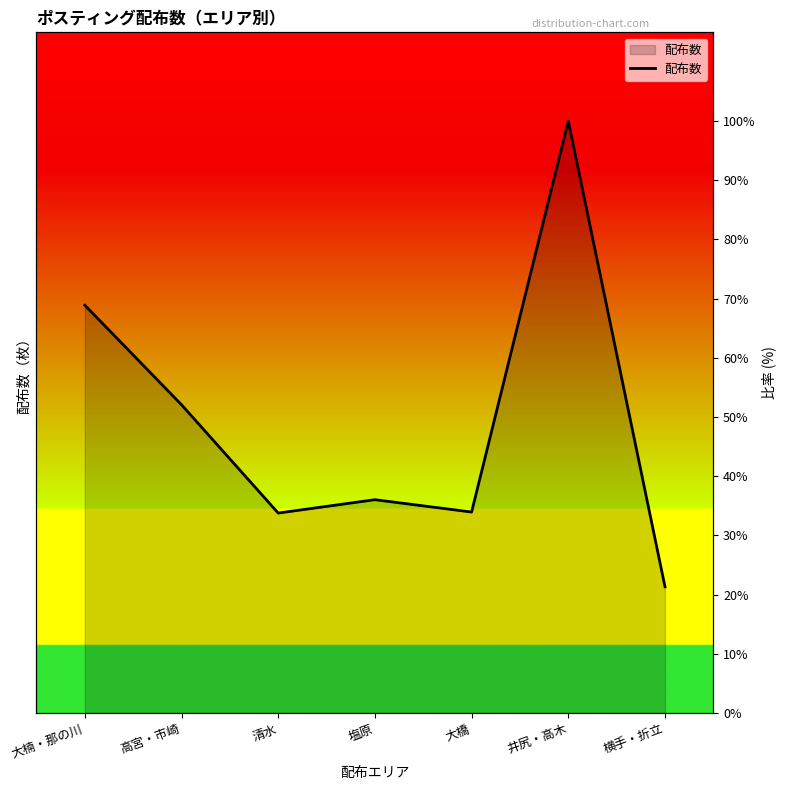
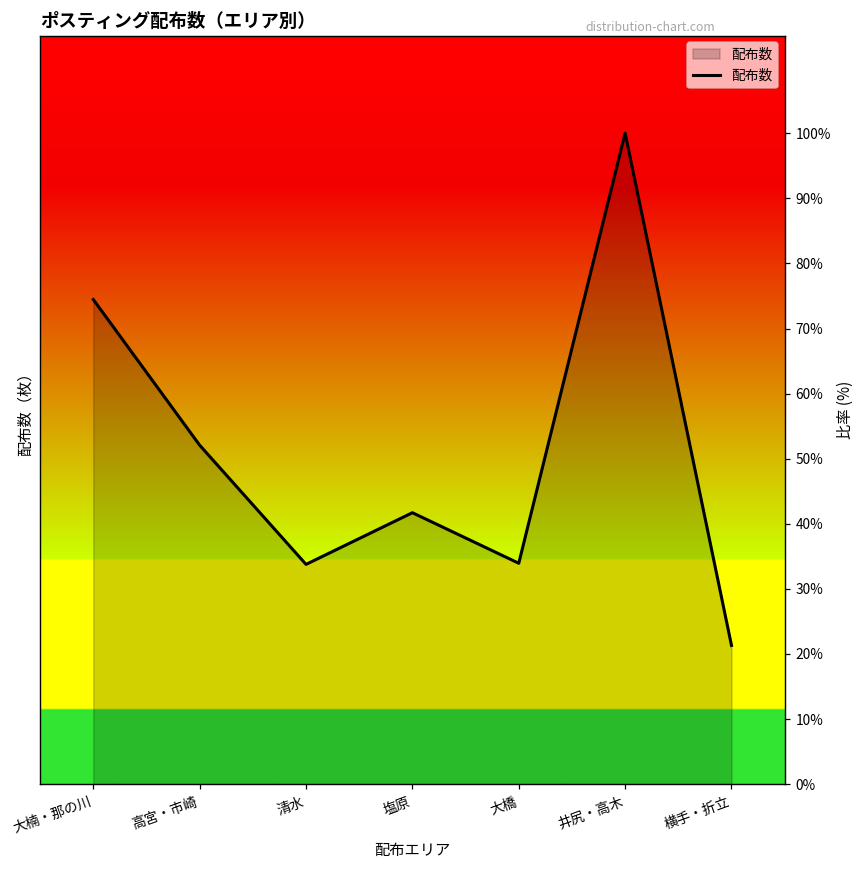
大楠・那の川: 69% -> 74%
塩原: 36% -> 42%
